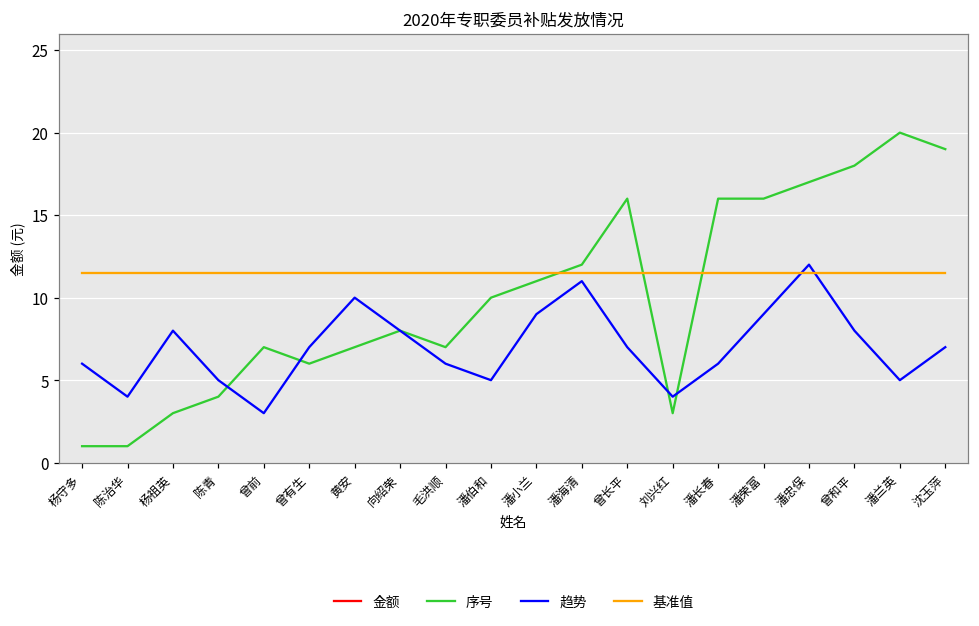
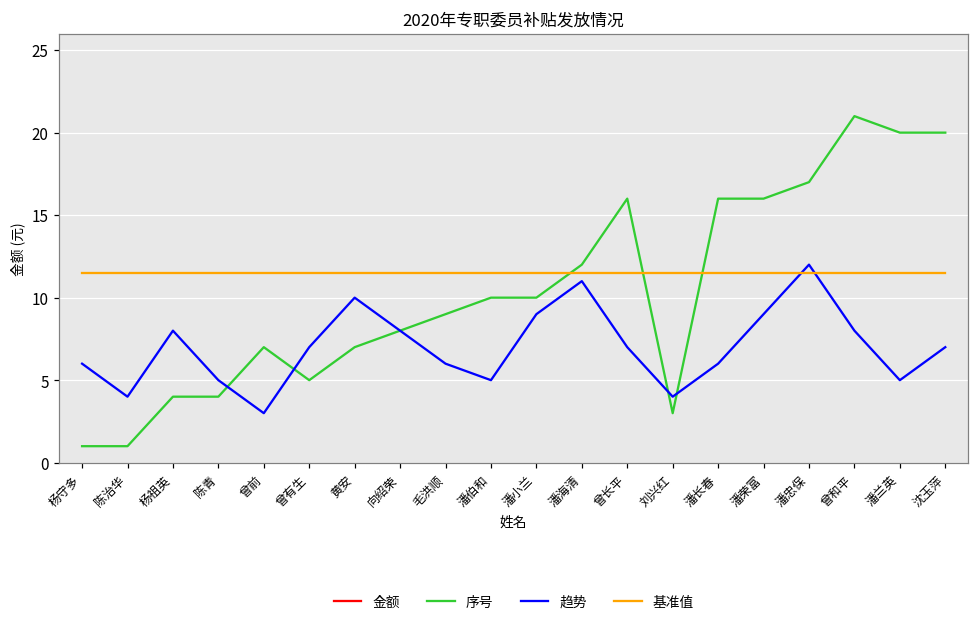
序号, 杨祖英: 3 -> 4
序号, 曾有生: 6 -> 5
序号, 毛洪顺: 7 -> 9
序号, 潘小兰: 11 -> 10
序号, 曾和平: 18 -> 21
序号, 沈玉萍: 19 -> 20
